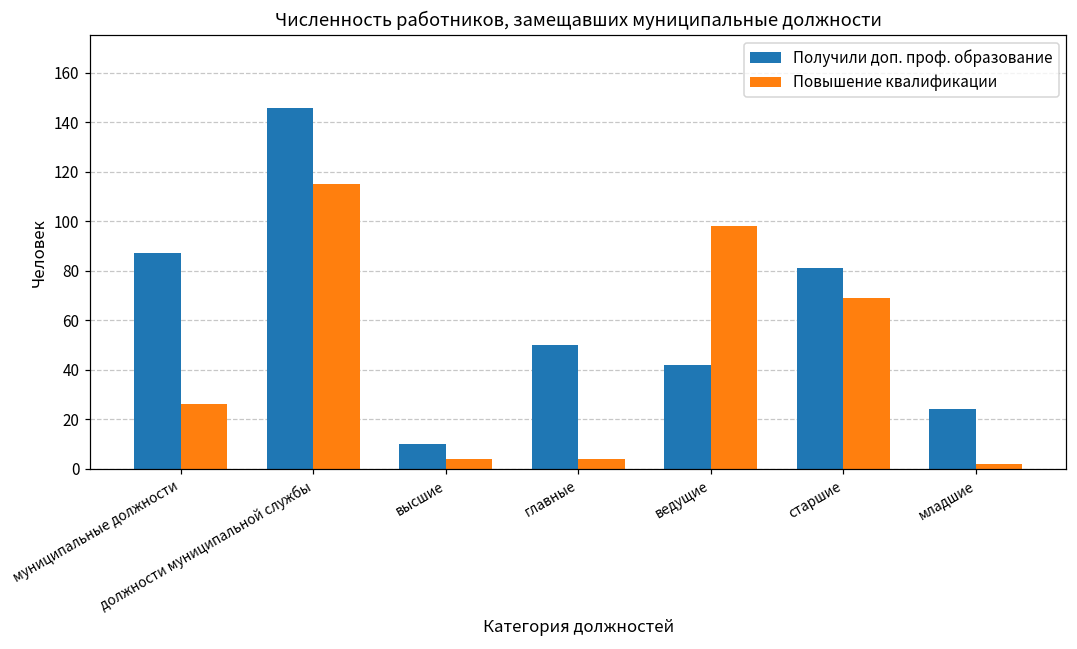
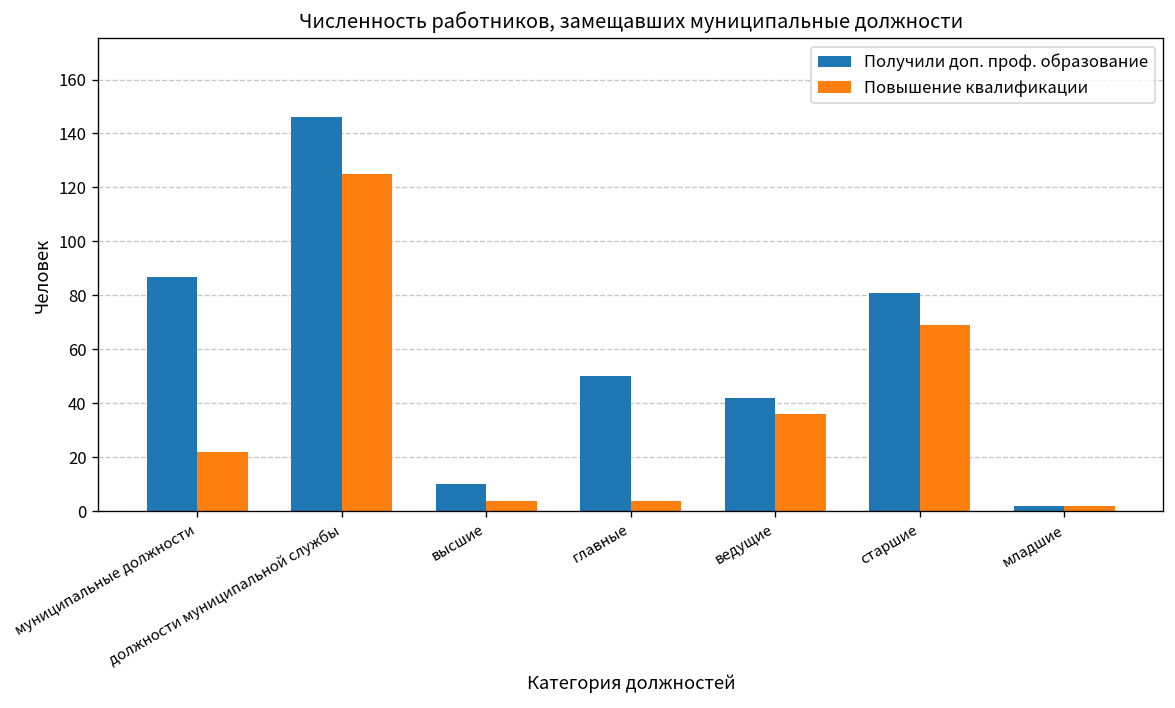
Повышение квалификации, муниципальные должности: 26 -> 22
Повышение квалификации, должности муниципальной службы: 115 -> 125
Повышение квалификации, ведущие: 98 -> 36
Получили доп. проф. образование, младшие: 24 -> 2
